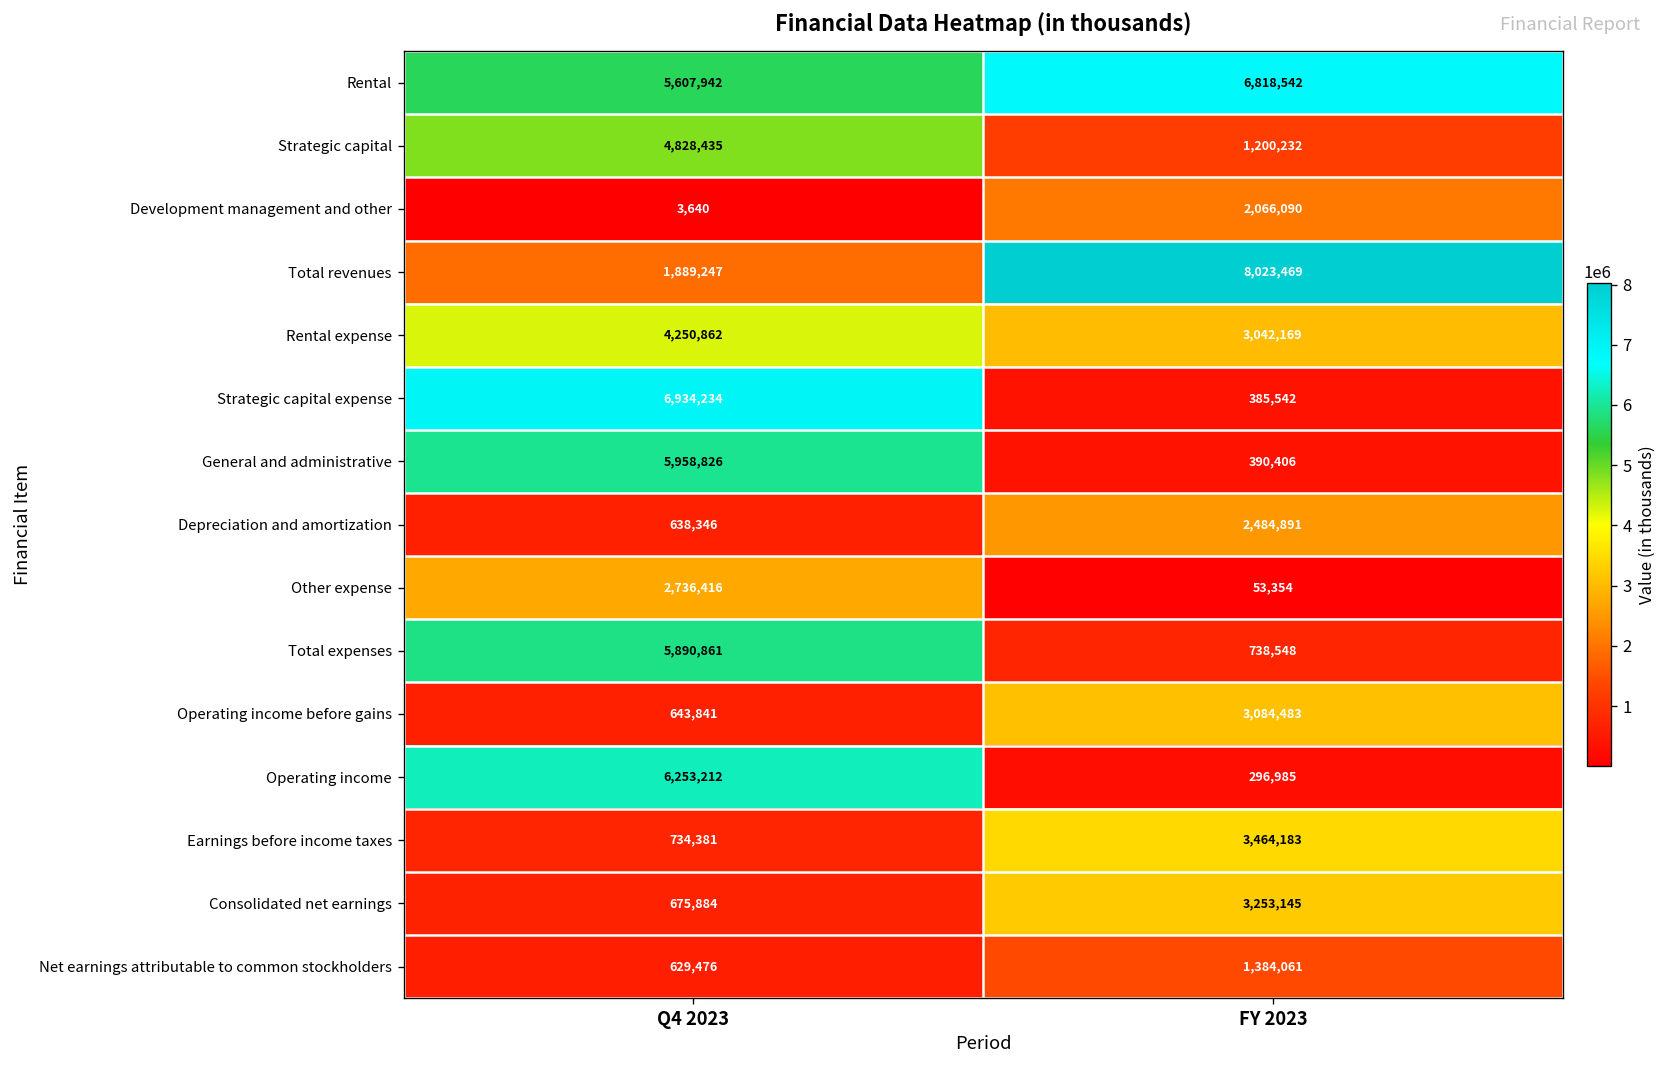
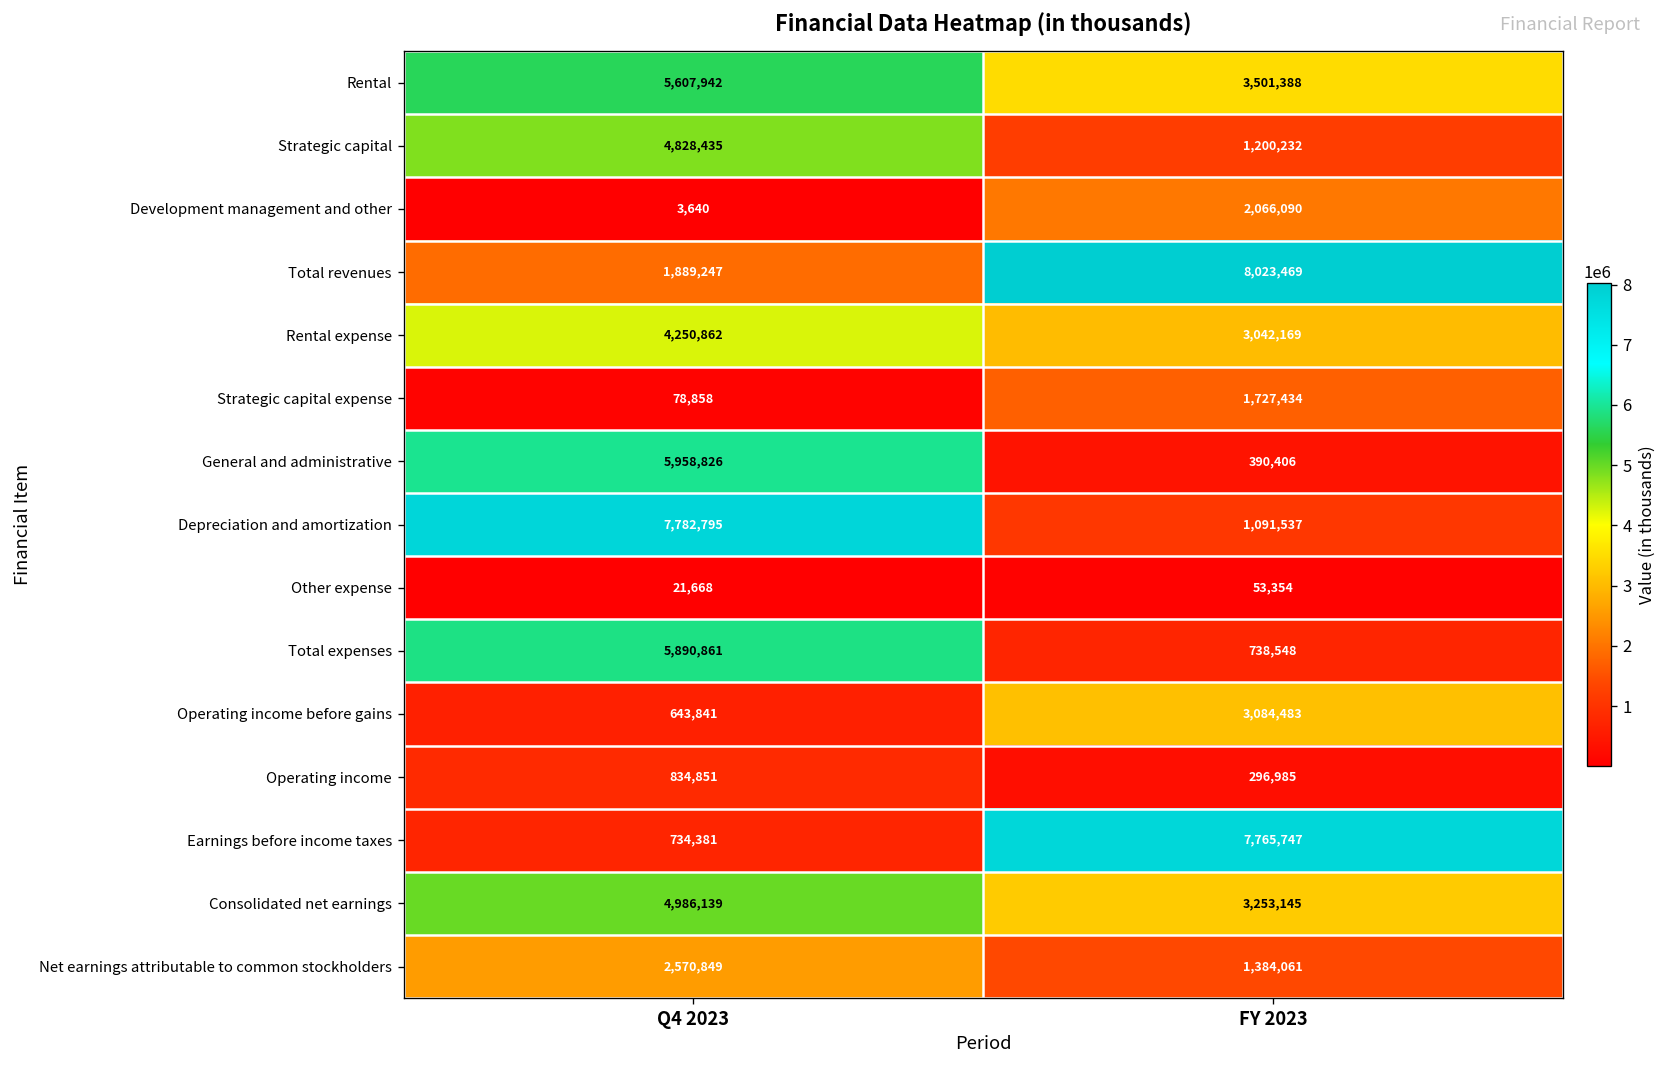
Rental, FY 2023: 6,818,542 -> 3,501,388
Strategic capital expense, Q4 2023: 6,934,234 -> 78,858
Strategic capital expense, FY 2023: 385,542 -> 1,727,434
Depreciation and amortization, Q4 2023: 638,346 -> 7,782,795
Depreciation and amortization, FY 2023: 2,484,891 -> 1,091,537
Other expense, Q4 2023: 2,736,416 -> 21,668
Operating income, Q4 2023: 6,253,212 -> 834,851
Earnings before income taxes, FY 2023: 3,464,183 -> 7,765,747
Consolidated net earnings, Q4 2023: 675,884 -> 4,986,139
Net earnings attributable to common stockholders, Q4 2023: 629,476 -> 2,570,849
